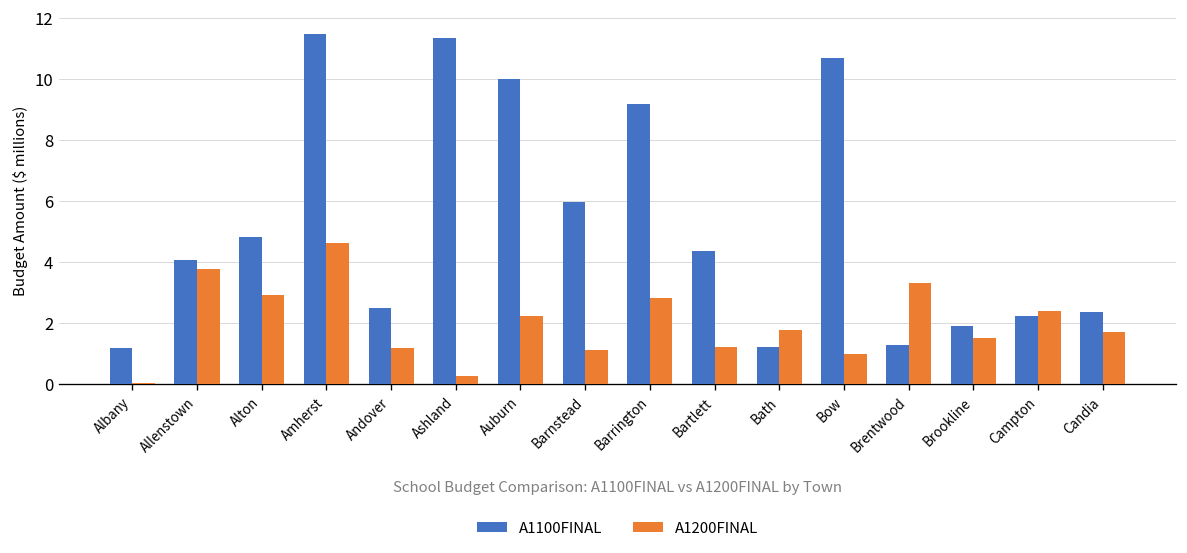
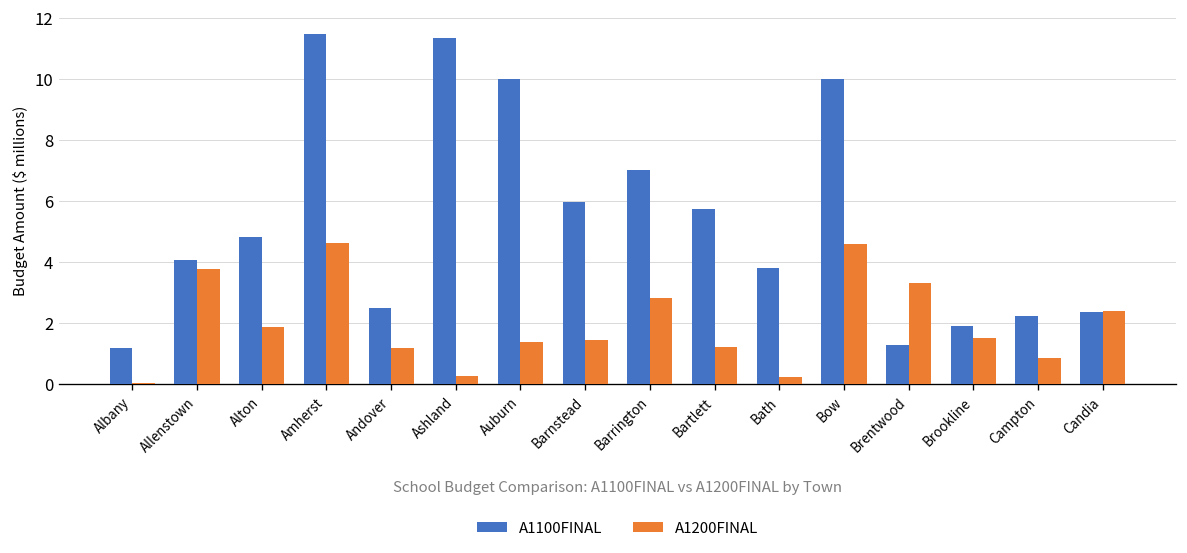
A1200FINAL, Alton: 2.9 -> 1.8
A1200FINAL, Auburn: 2.2 -> 1.4
A1200FINAL, Barnstead: 1.1 -> 1.4
A1100FINAL, Barrington: 9.2 -> 7.0
A1100FINAL, Bartlett: 4.4 -> 5.7
A1100FINAL, Bath: 1.2 -> 3.8
A1200FINAL, Bath: 1.8 -> 0.2
A1100FINAL, Bow: 10.7 -> 10.0
A1200FINAL, Bow: 1.0 -> 4.6
A1200FINAL, Campton: 2.4 -> 0.9
A1200FINAL, Candia: 1.7 -> 2.4
